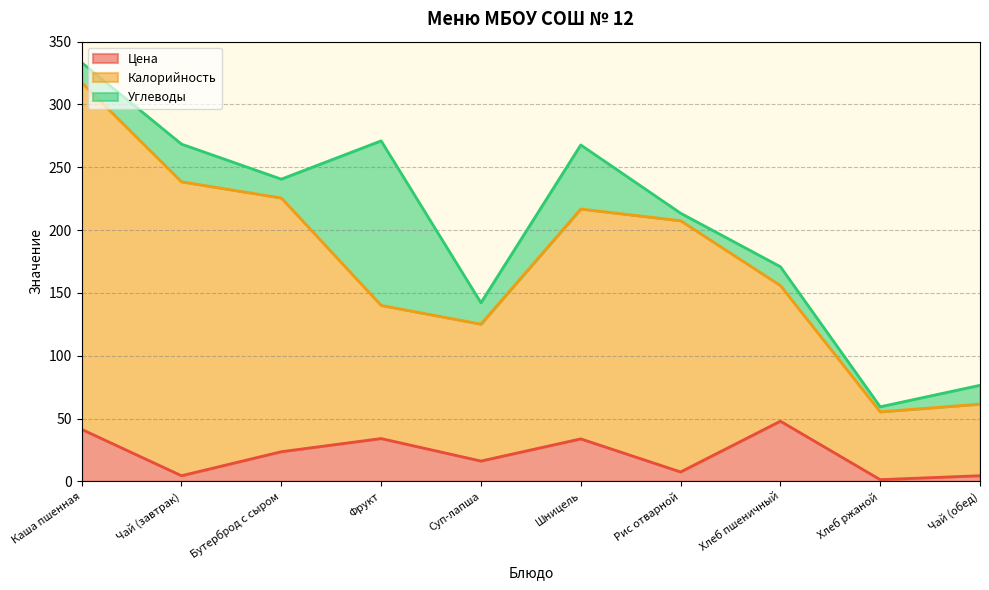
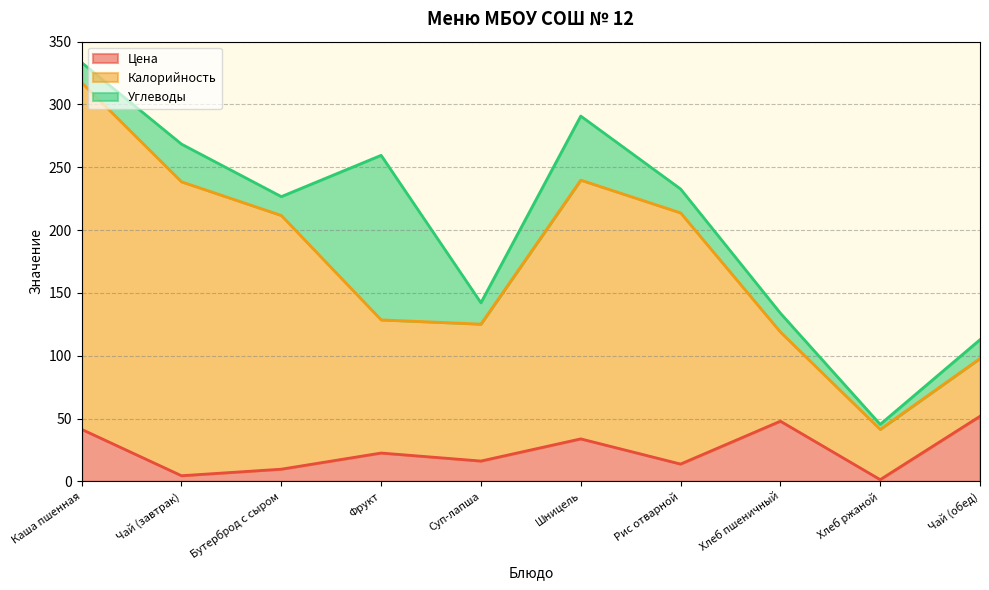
Цена, Бутерброд с сыром: 24 -> 10
Цена, Фрукт: 34 -> 23
Калорийность, Шницель: 183 -> 206
Цена, Рис отварной: 7 -> 14
Углеводы, Рис отварной: 6 -> 19
Калорийность, Хлеб пшеничный: 108 -> 71
Калорийность, Хлеб ржаной: 54 -> 40
Цена, Чай (обед): 4 -> 52
Калорийность, Чай (обед): 57 -> 46
